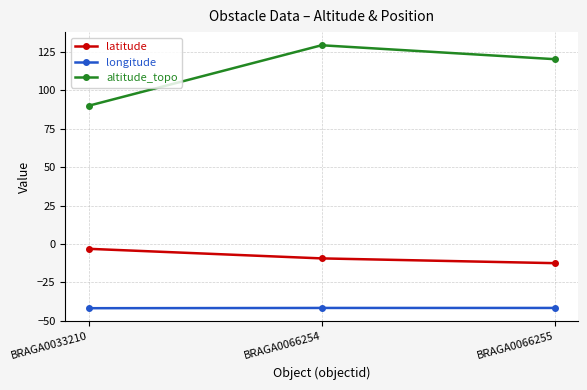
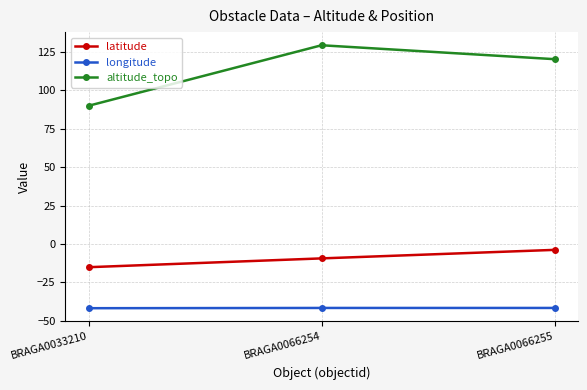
latitude, BRAGA0033210: -3 -> -15
latitude, BRAGA0066255: -13 -> -4
